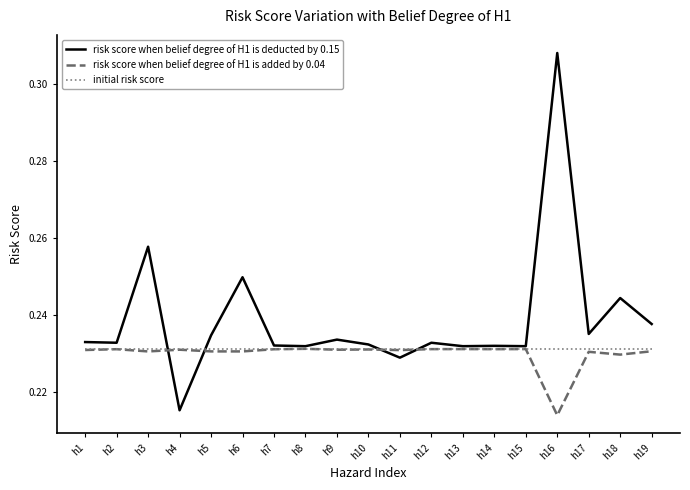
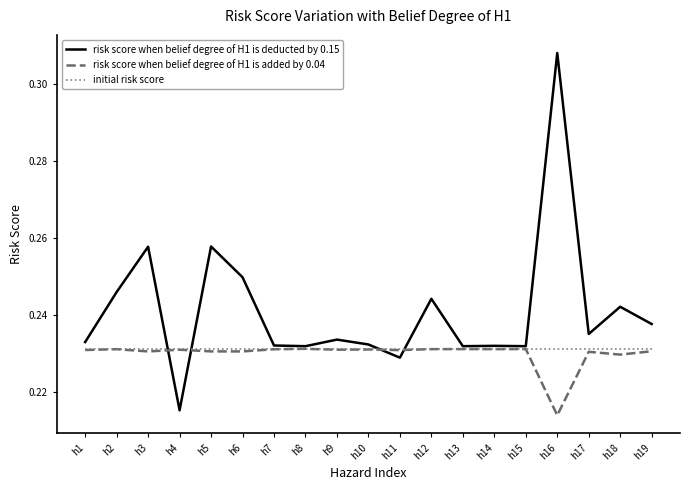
risk score when belief degree of H1 is deducted by 0.15, h2: 0.233 -> 0.246
risk score when belief degree of H1 is deducted by 0.15, h5: 0.235 -> 0.258
risk score when belief degree of H1 is deducted by 0.15, h12: 0.233 -> 0.244
risk score when belief degree of H1 is deducted by 0.15, h18: 0.244 -> 0.242
